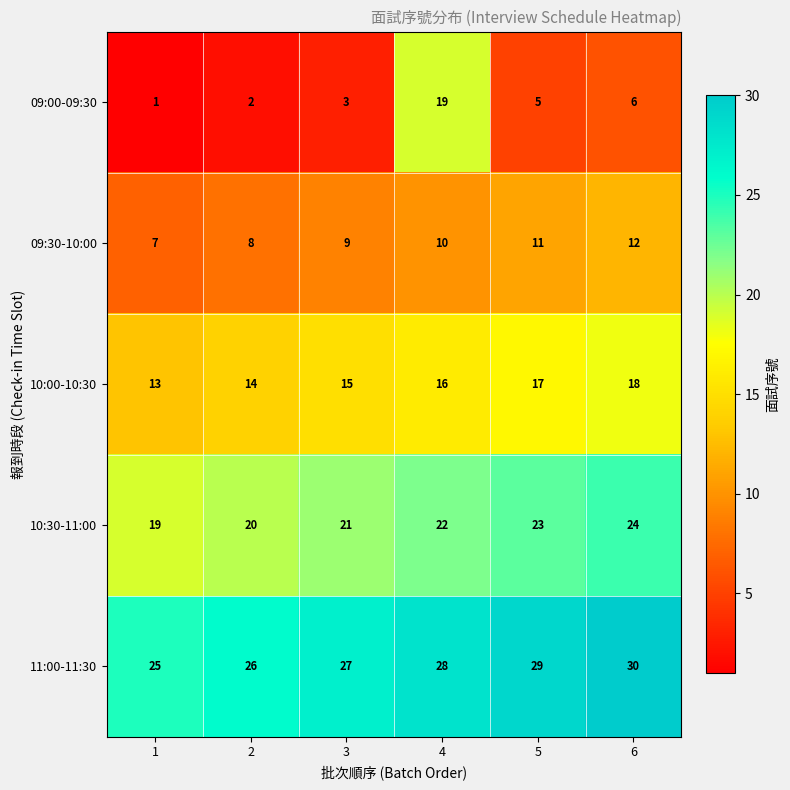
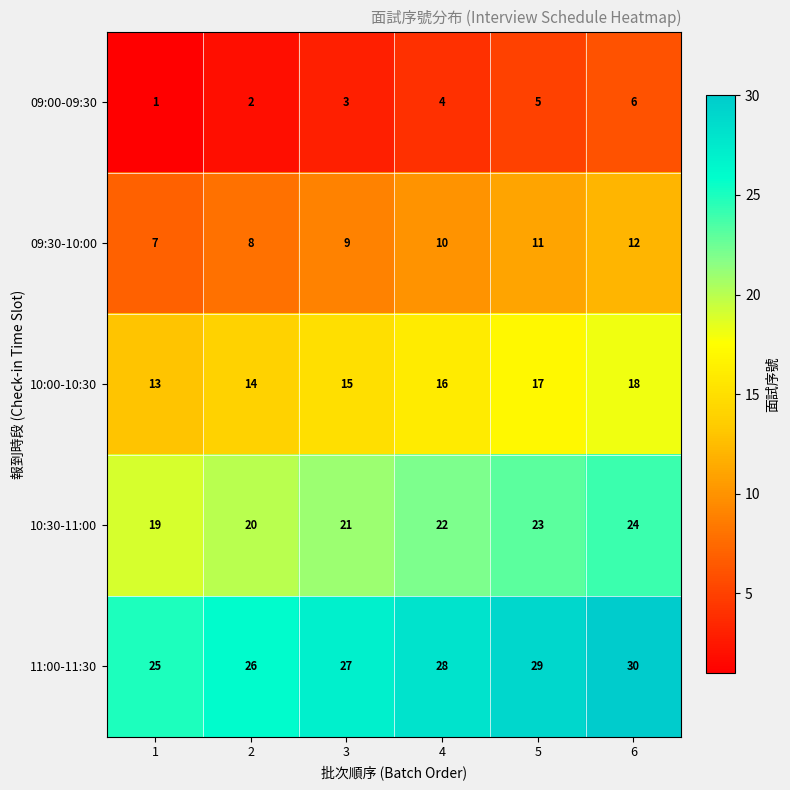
09:00-09:30, 4: 19 -> 4
